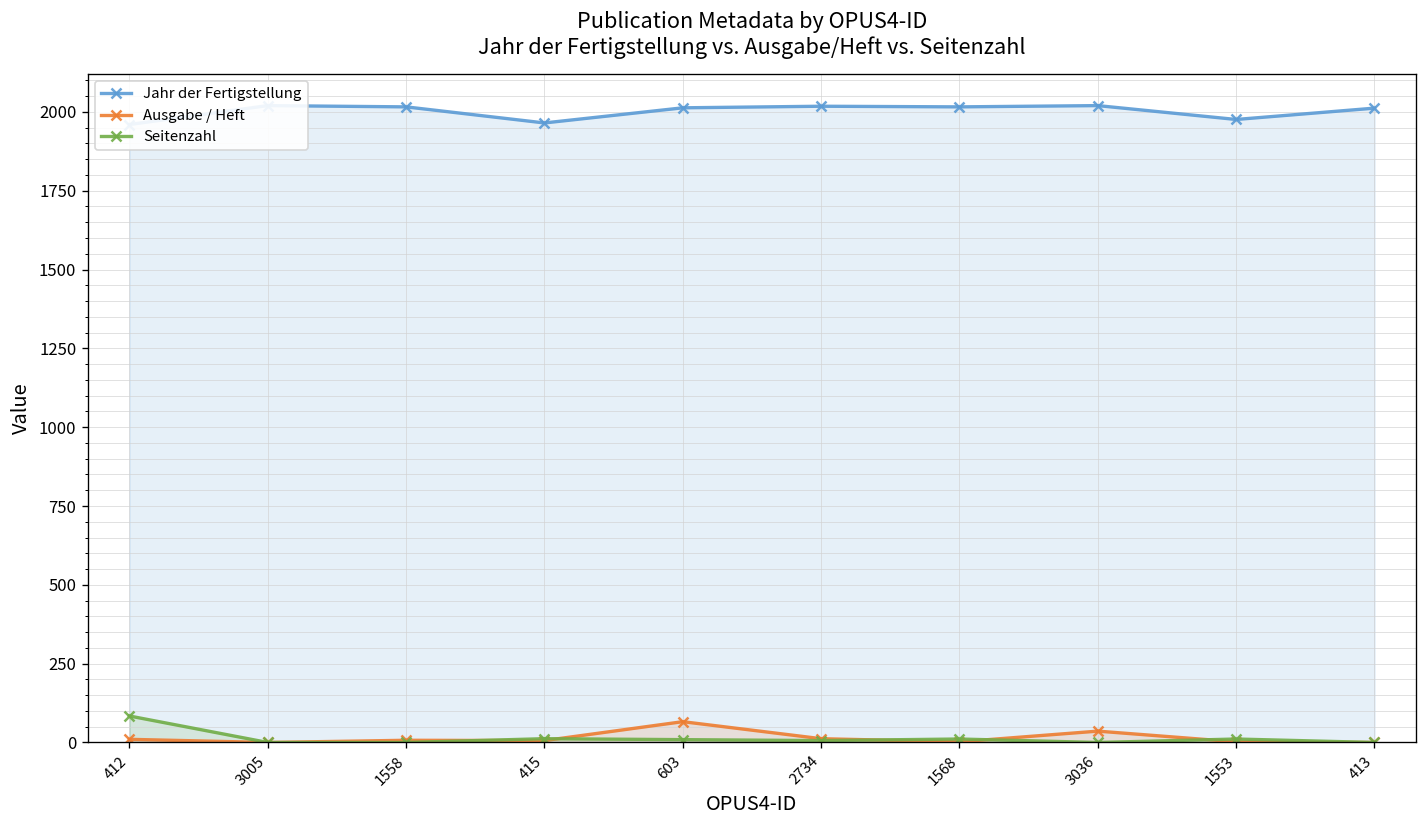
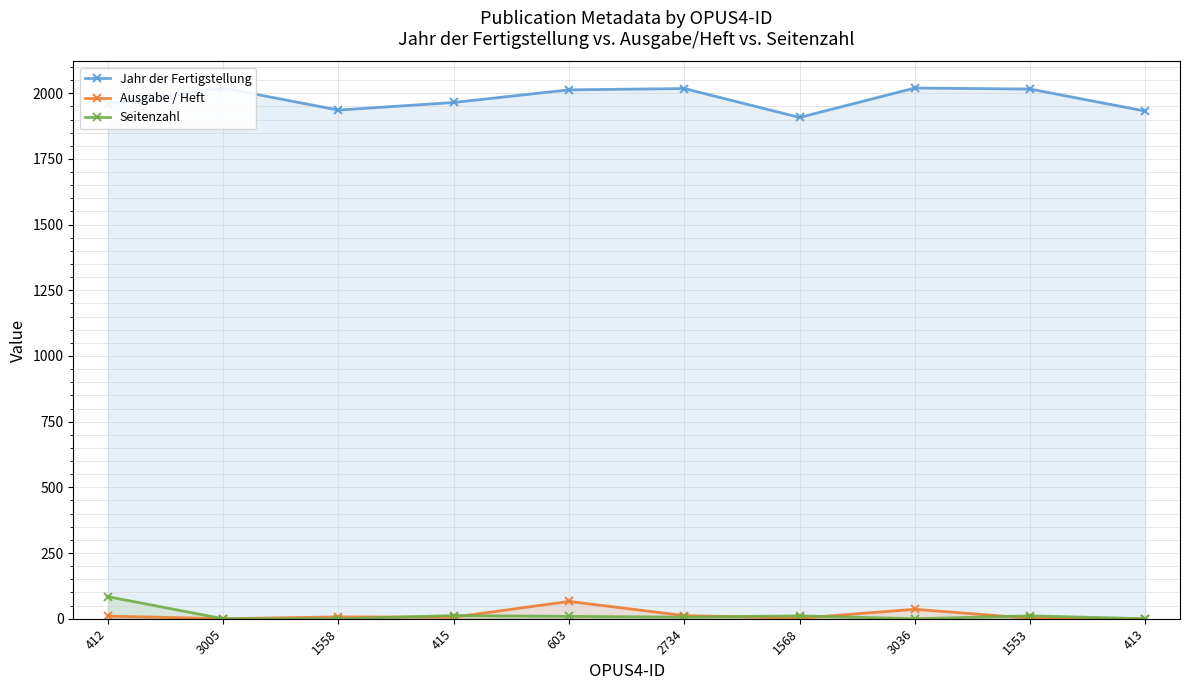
Jahr der Fertigstellung, 1558: 2020 -> 1940
Jahr der Fertigstellung, 1568: 2020 -> 1910
Jahr der Fertigstellung, 1553: 1980 -> 2020
Jahr der Fertigstellung, 413: 2010 -> 1930
